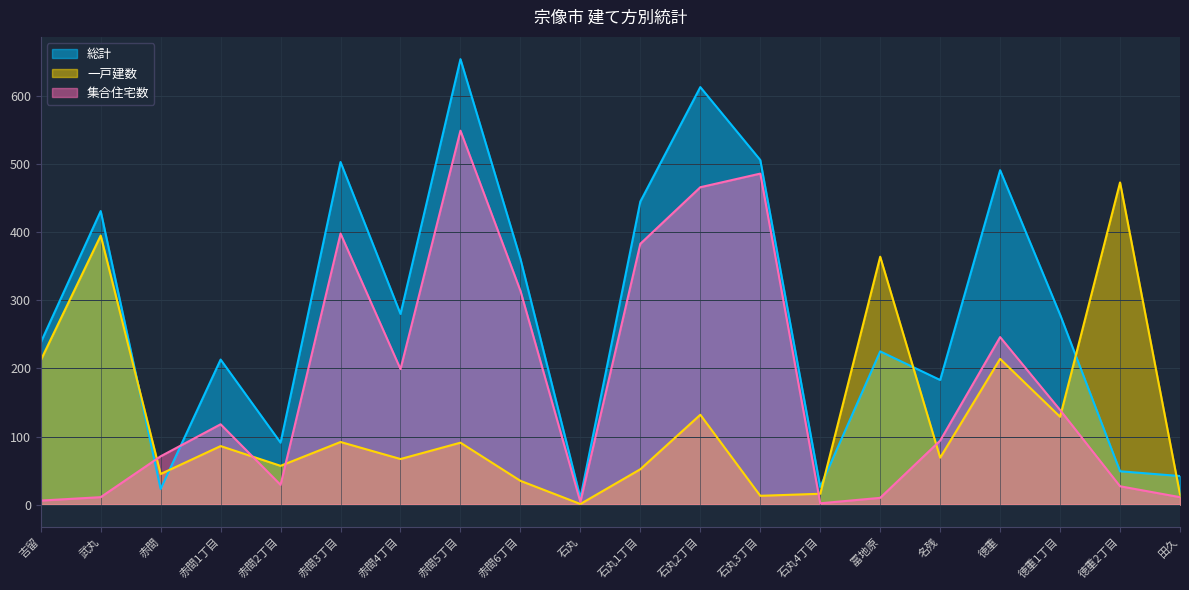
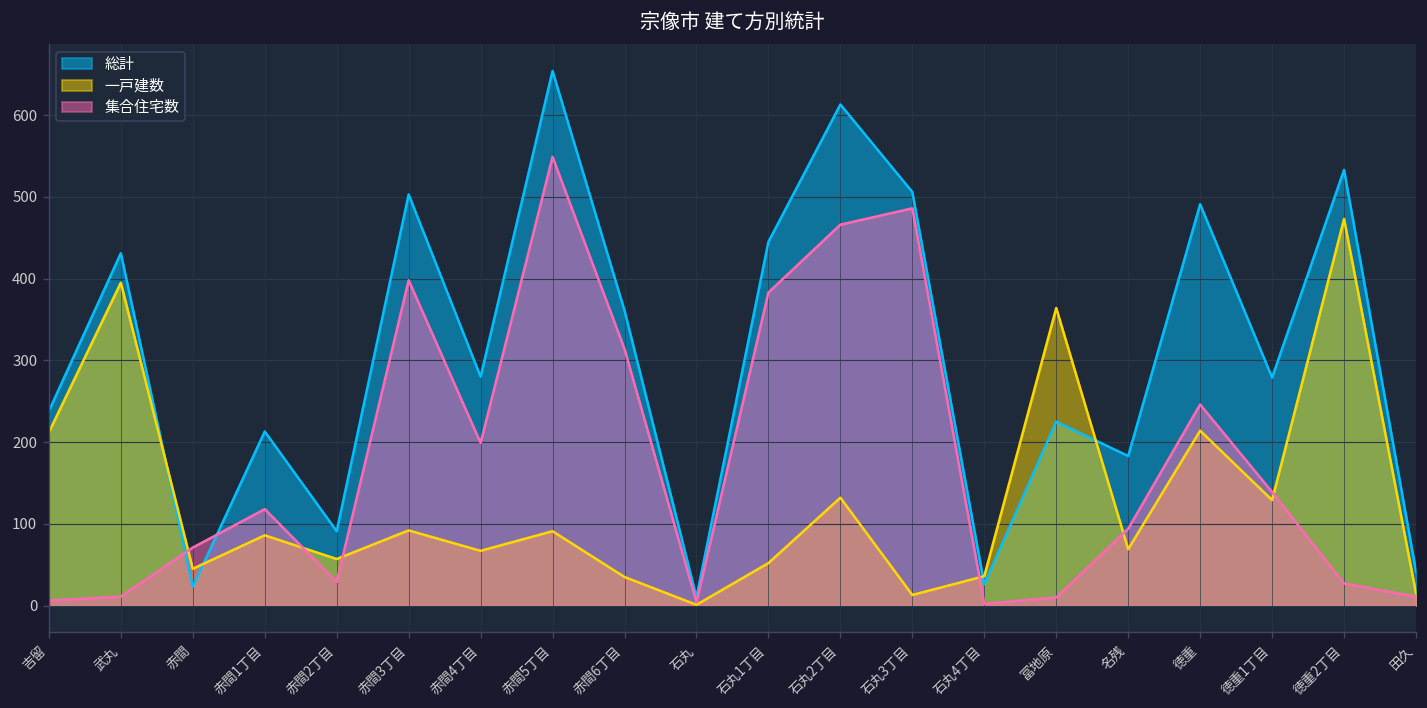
一戸建数, 石丸4丁目: 20 -> 40
総計, 徳重2丁目: 50 -> 530
